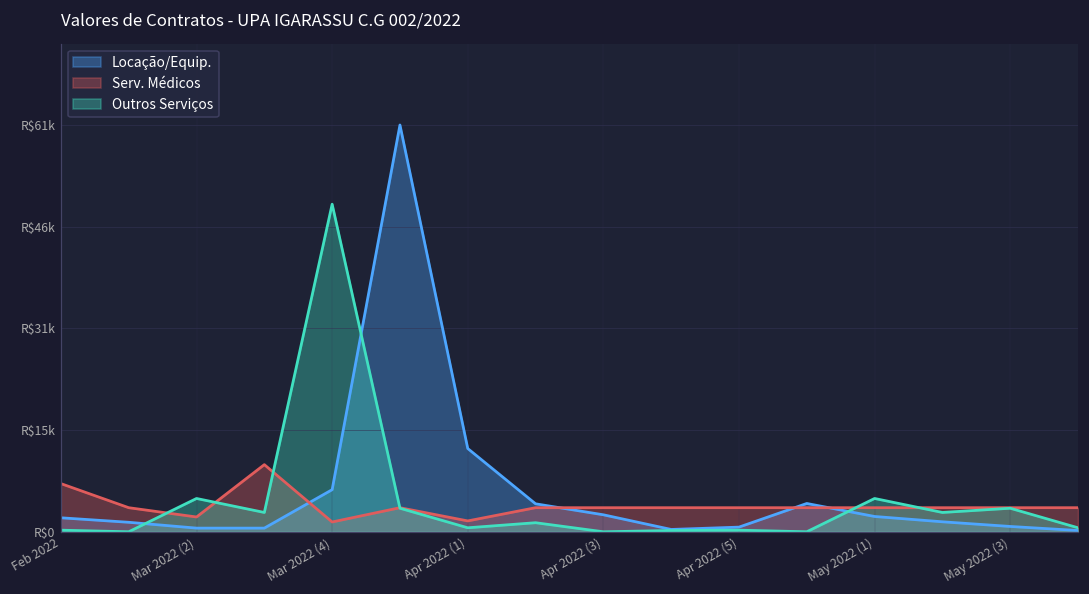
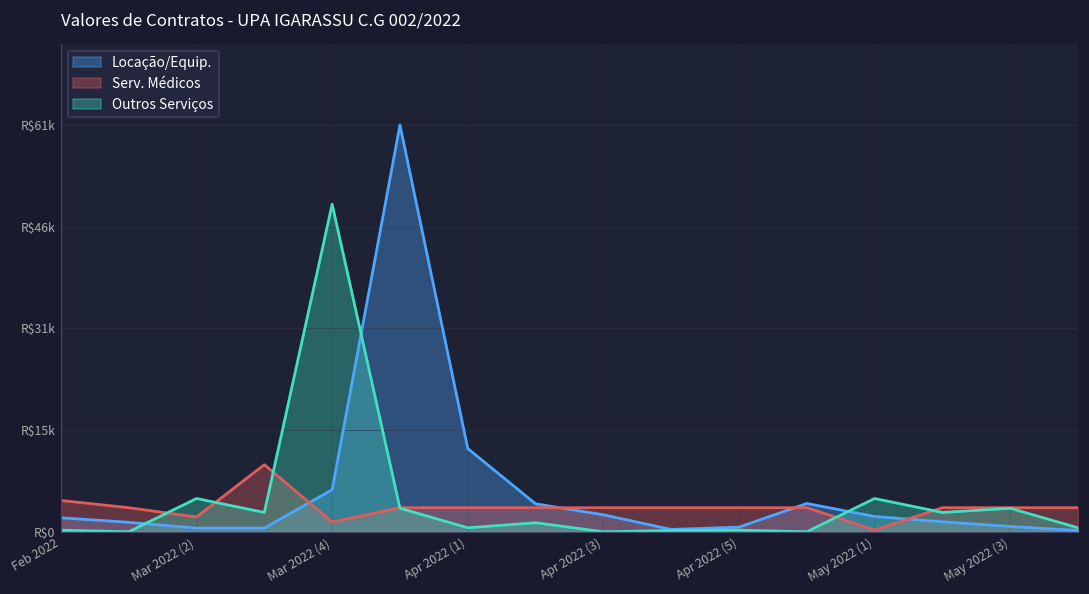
Serv. Médicos, Feb 2022: R$7000 -> R$5000
Serv. Médicos, Apr 2022 (1): R$2000 -> R$4000
Serv. Médicos, May 2022 (1): R$4000 -> R$0
